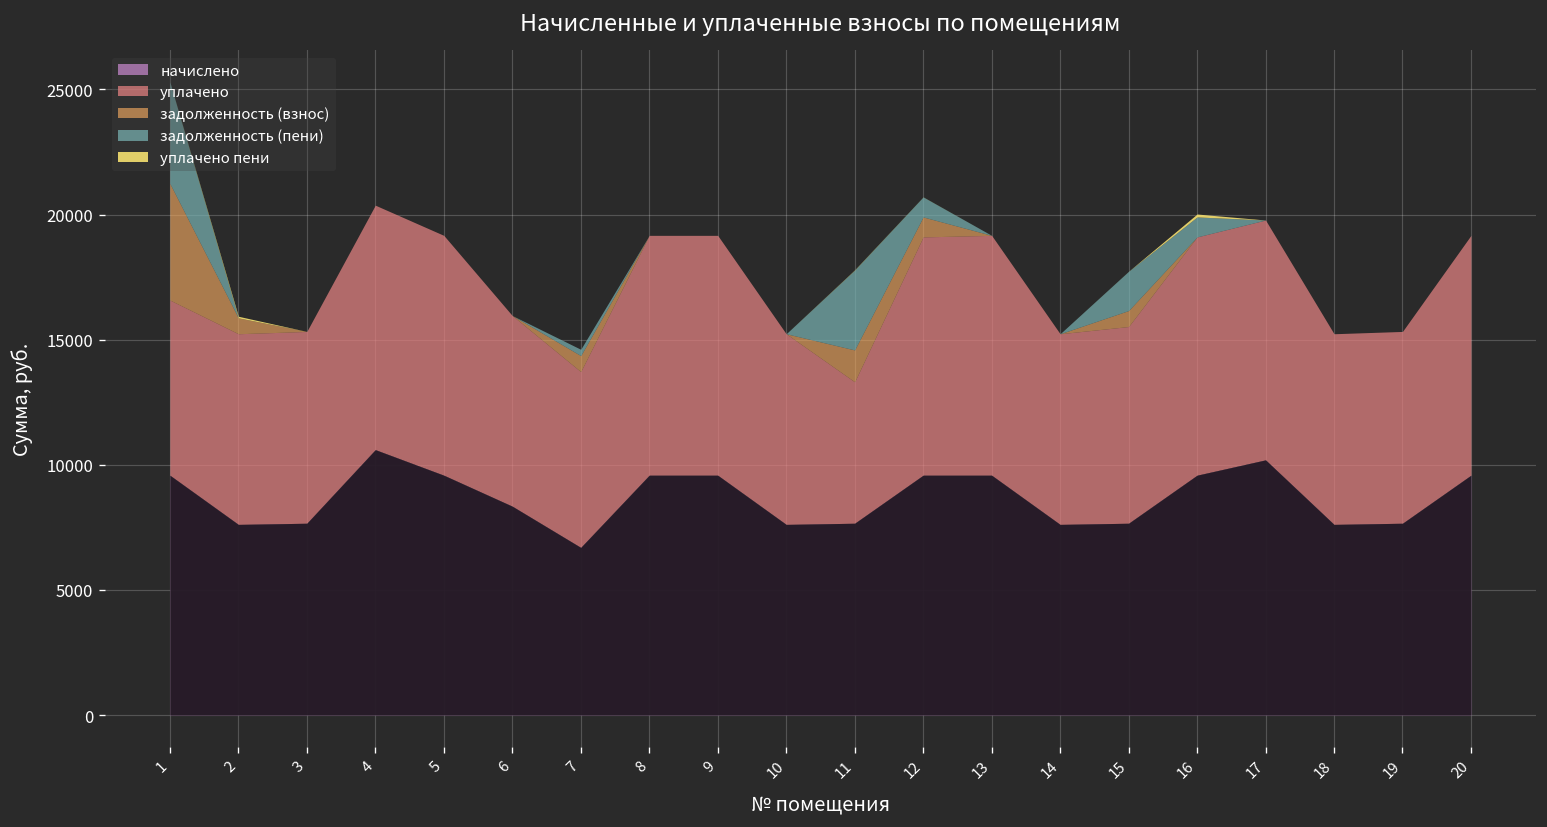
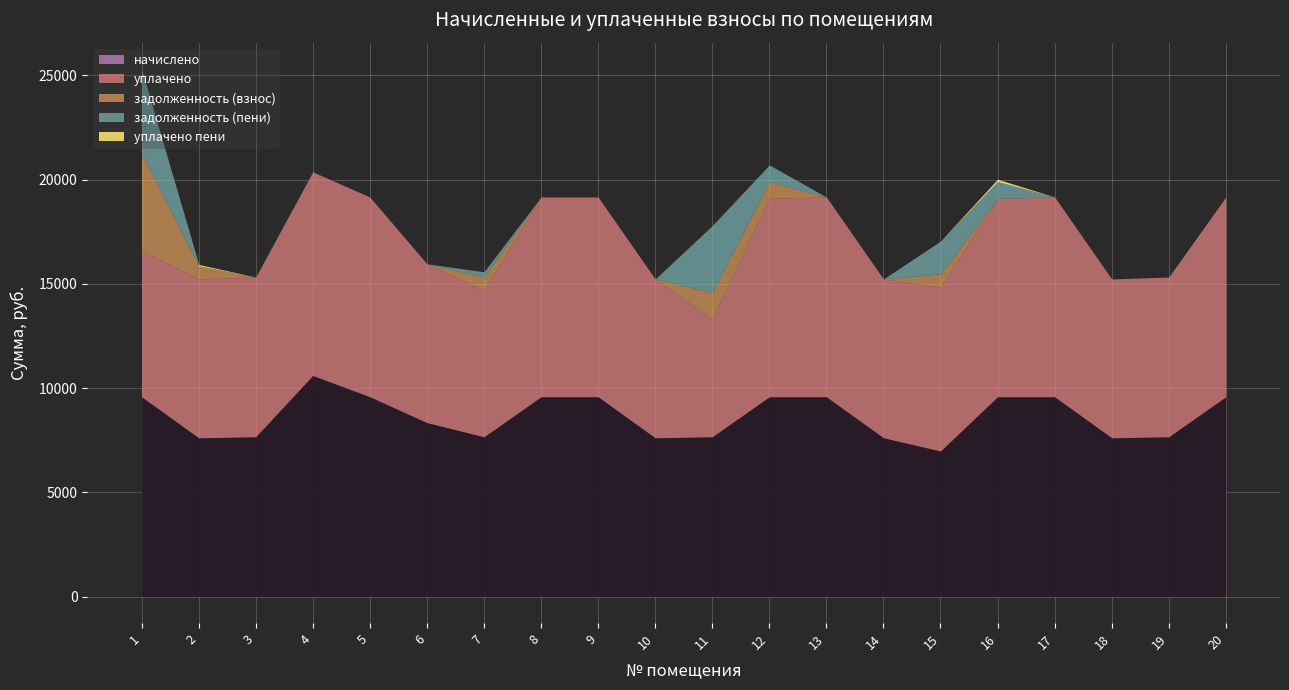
начислено, 7: 6700 -> 7700
начислено, 15: 7700 -> 7000
начислено, 17: 10200 -> 9600
